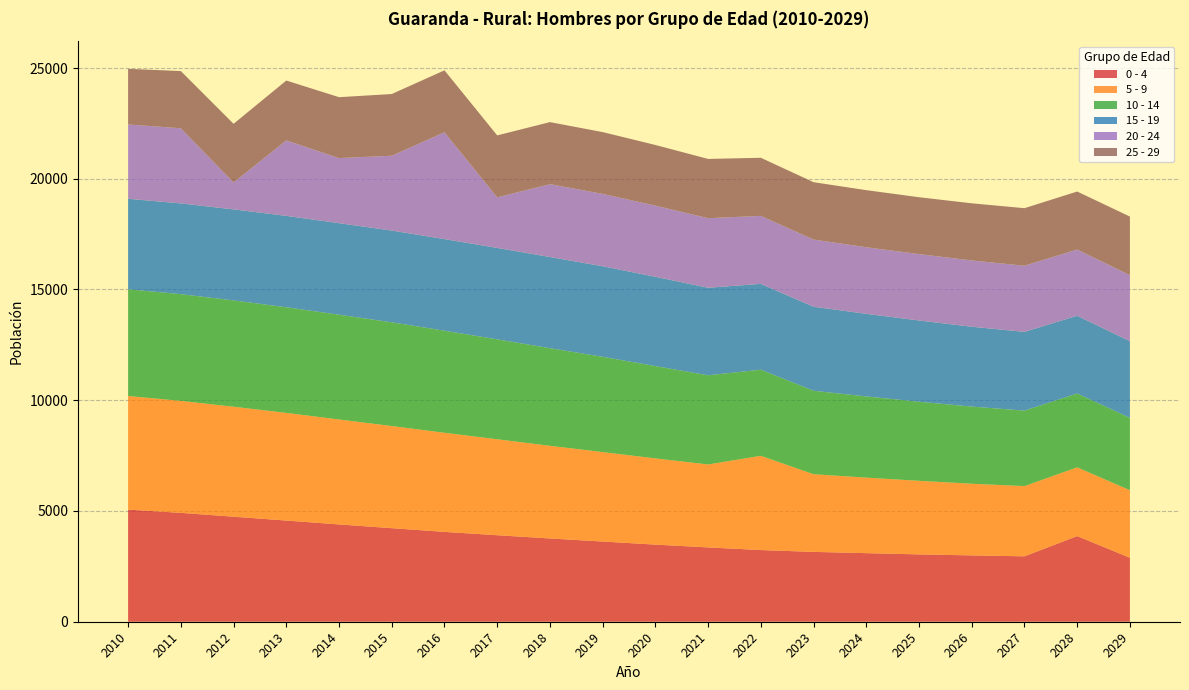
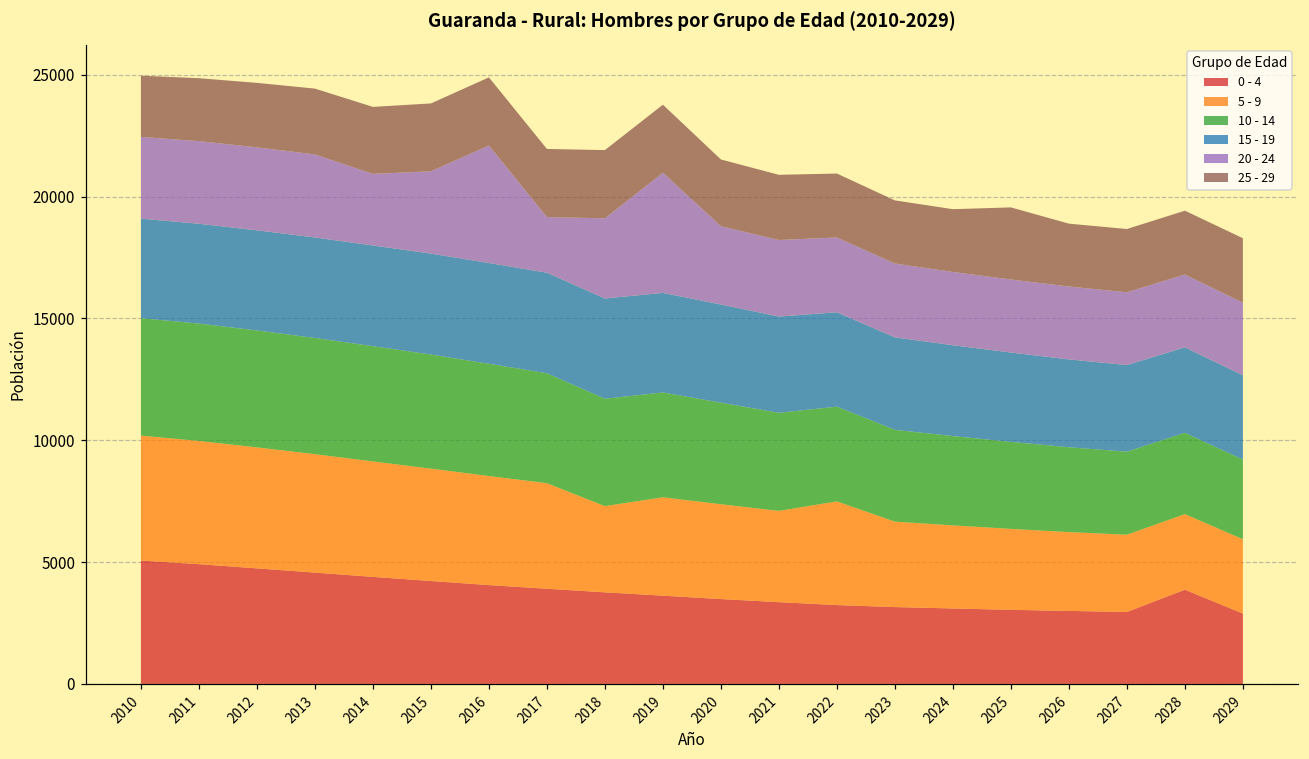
20 - 24, 2012: 1200 -> 3400
5 - 9, 2018: 4200 -> 3500
20 - 24, 2019: 3300 -> 4900
25 - 29, 2025: 2600 -> 3000
